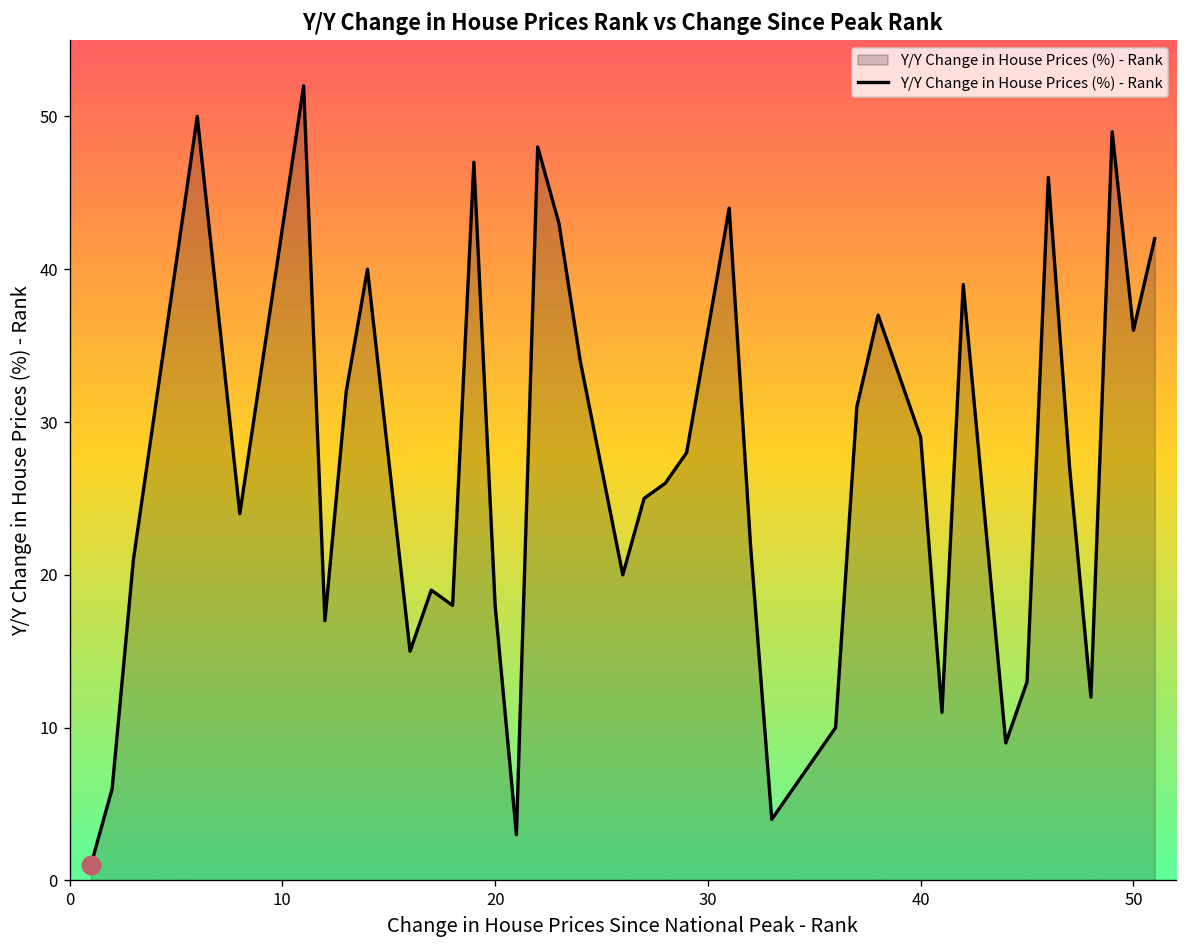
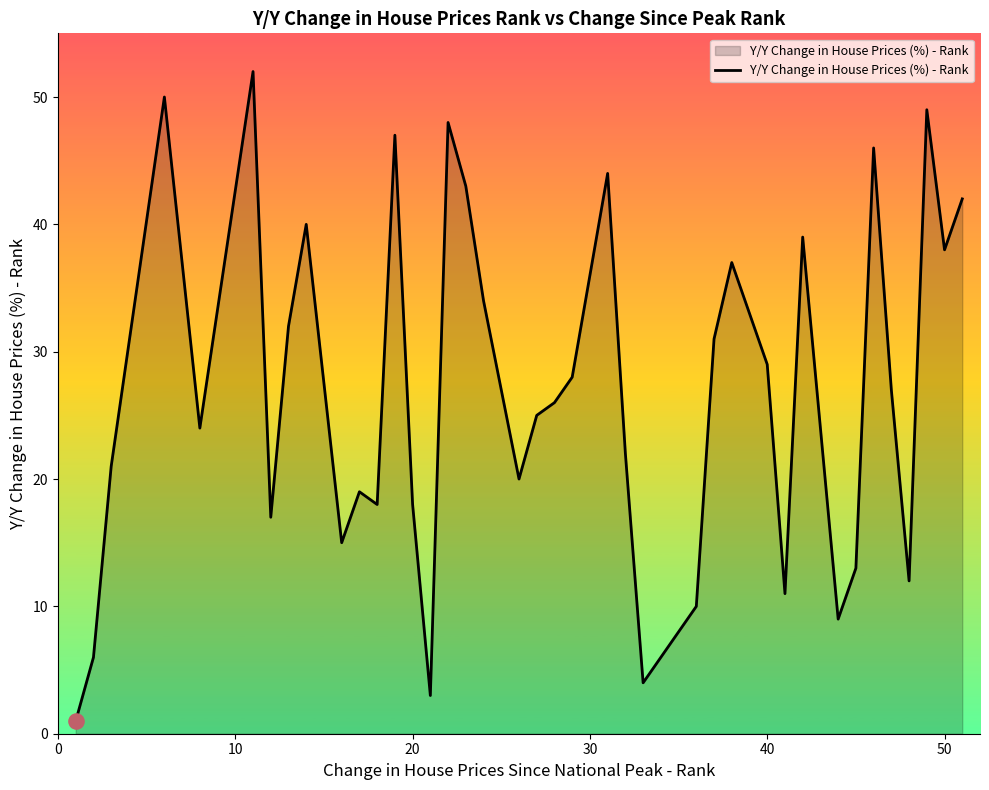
Y/Y Change in House Prices (%) - Rank, 50: 36 -> 38
